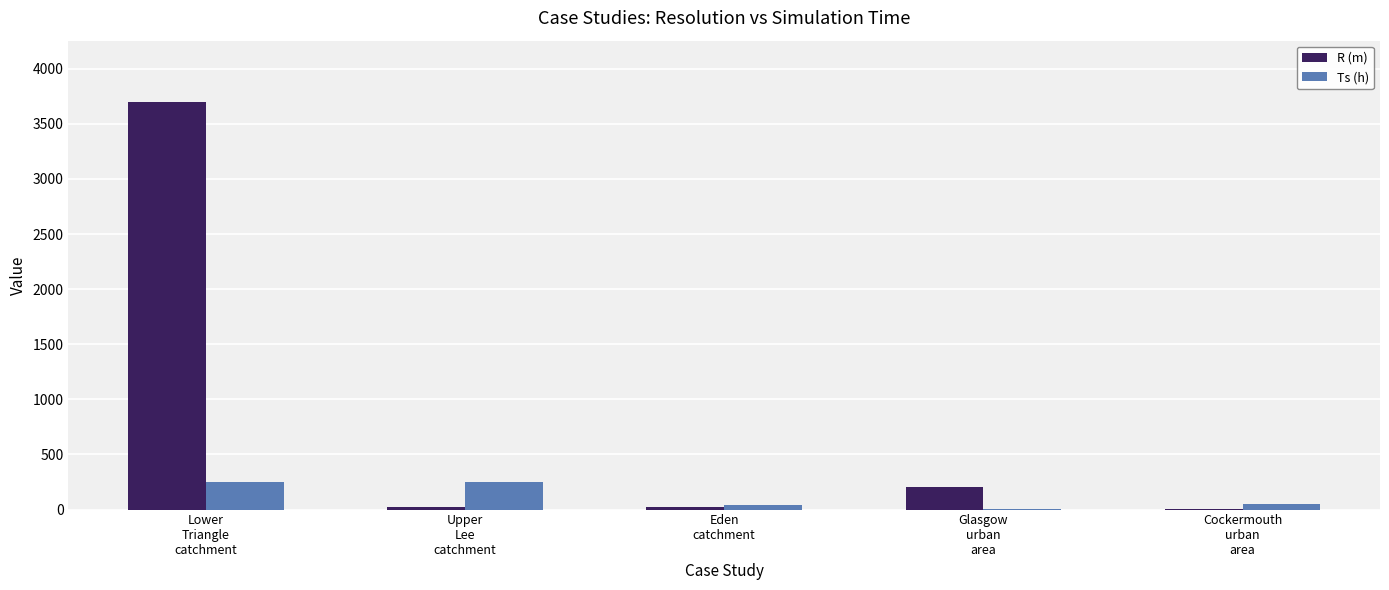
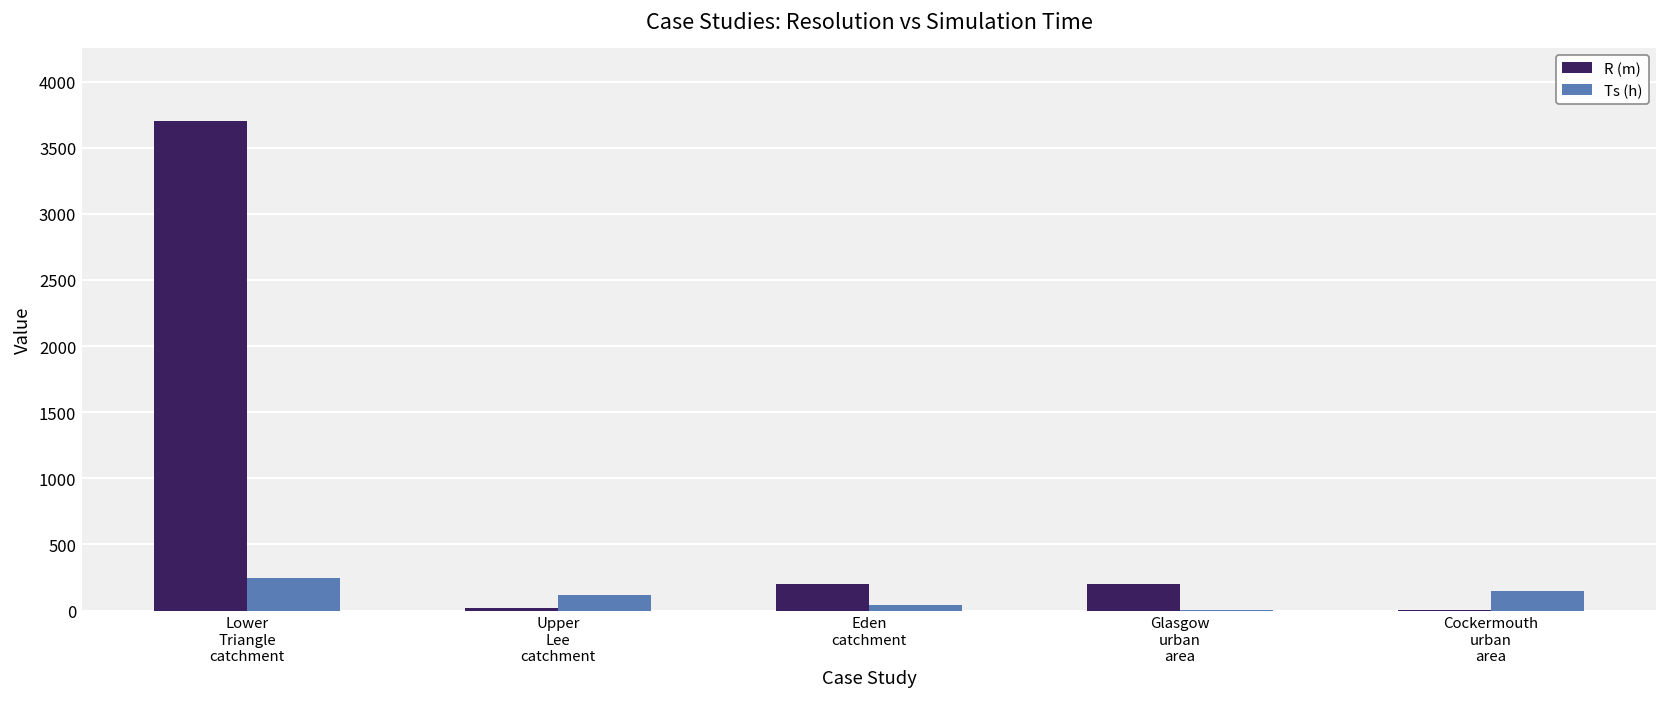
Ts (h), Upper Lee catchment: 250 -> 120
R (m), Eden catchment: 20 -> 200
Ts (h), Cockermouth urban area: 50 -> 140
